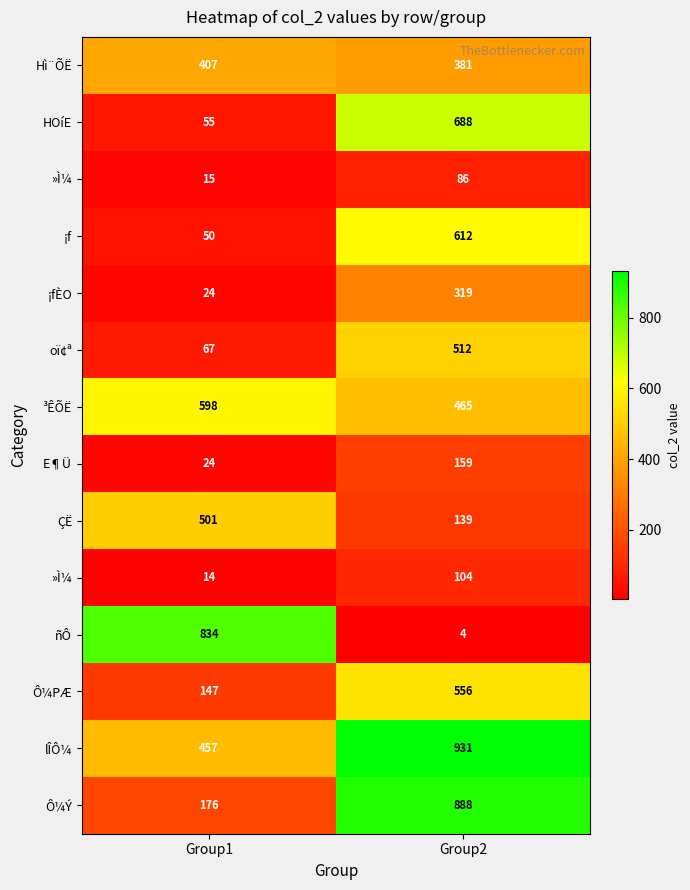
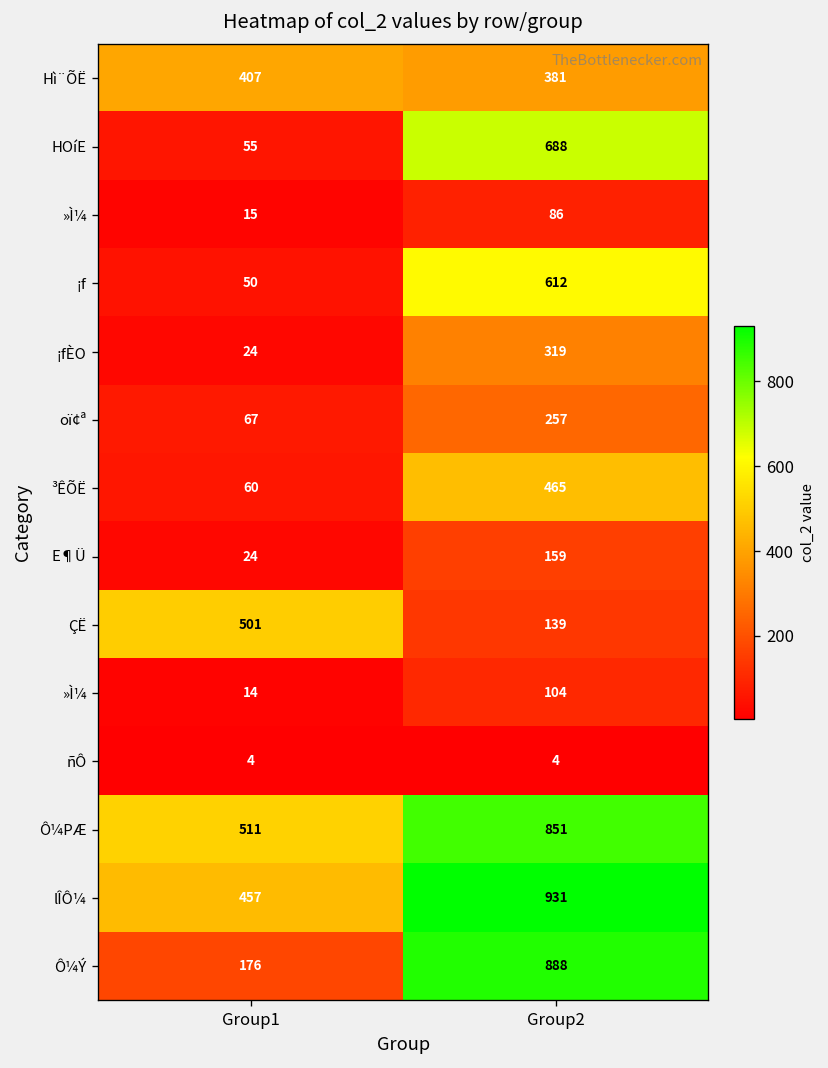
oï¢ª, Group2: 512 -> 257
³ÊÕË, Group1: 598 -> 60
ñÔ, Group1: 834 -> 4
Ô¼PÆ, Group1: 147 -> 511
Ô¼PÆ, Group2: 556 -> 851
